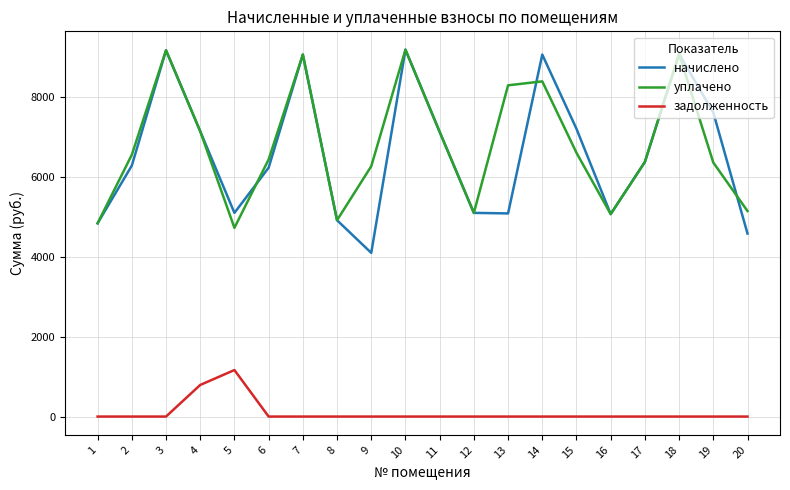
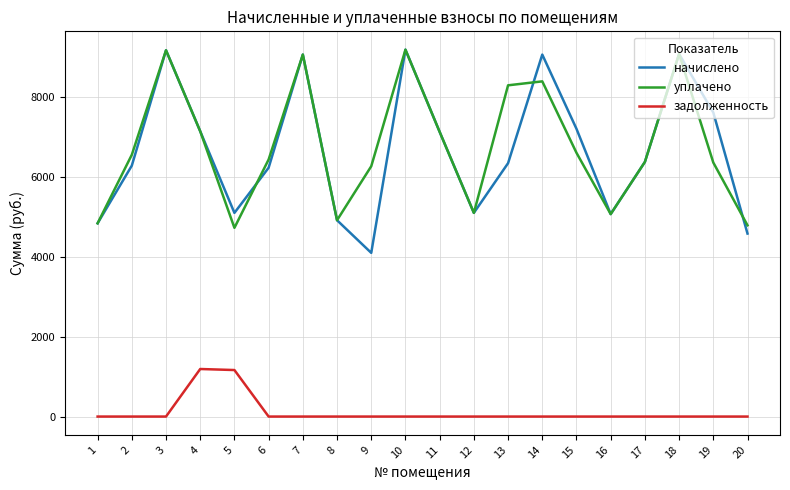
задолженность, 4: 800 -> 1200
начислено, 13: 5100 -> 6300
уплачено, 20: 5100 -> 4800
